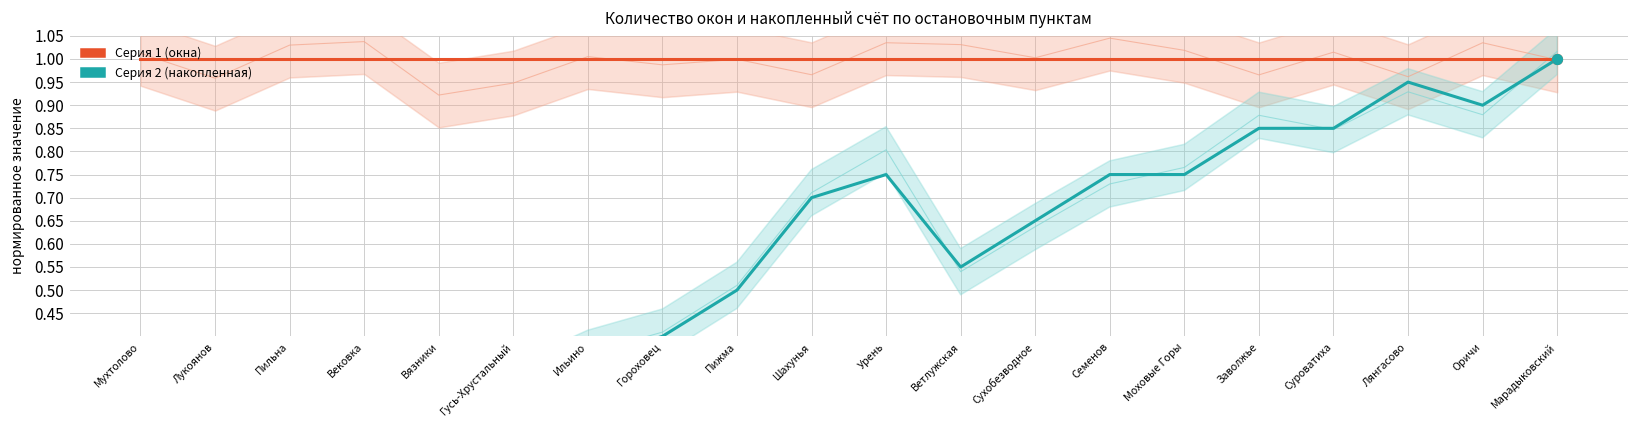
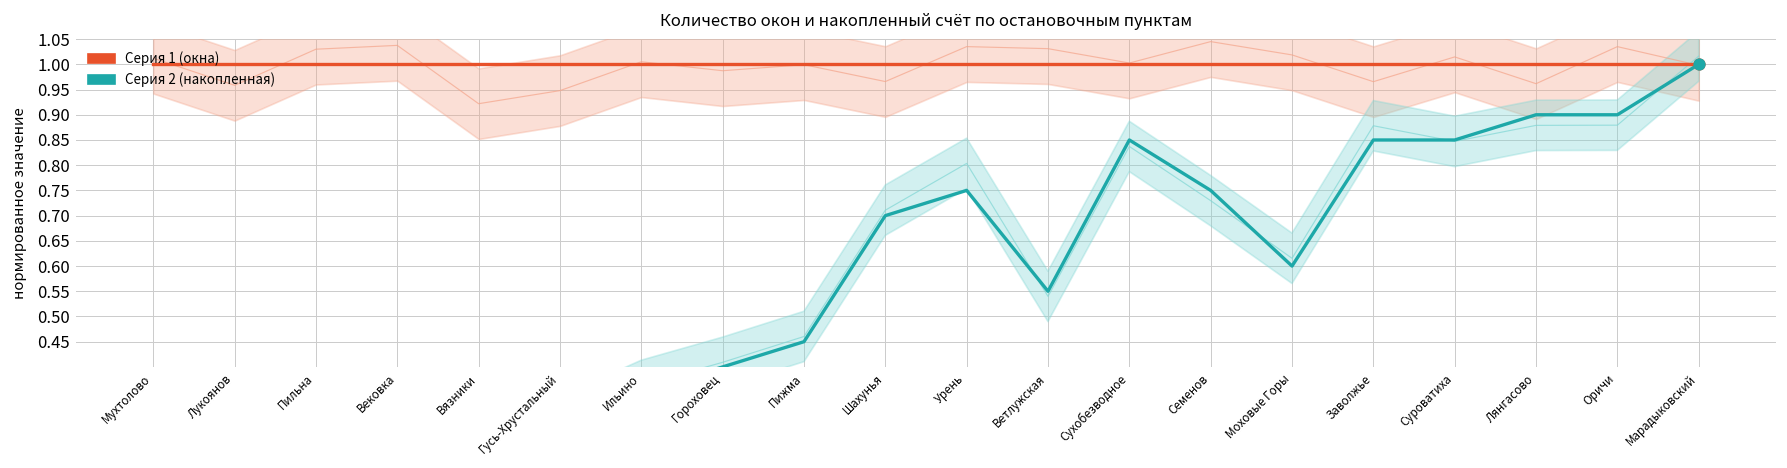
Серия 2 (накопленная), Пижма: 0.50 -> 0.45
Серия 2 (накопленная), Сухобезводное: 0.65 -> 0.85
Серия 2 (накопленная), Моховые Горы: 0.75 -> 0.60
Серия 2 (накопленная), Лянгасово: 0.95 -> 0.90
